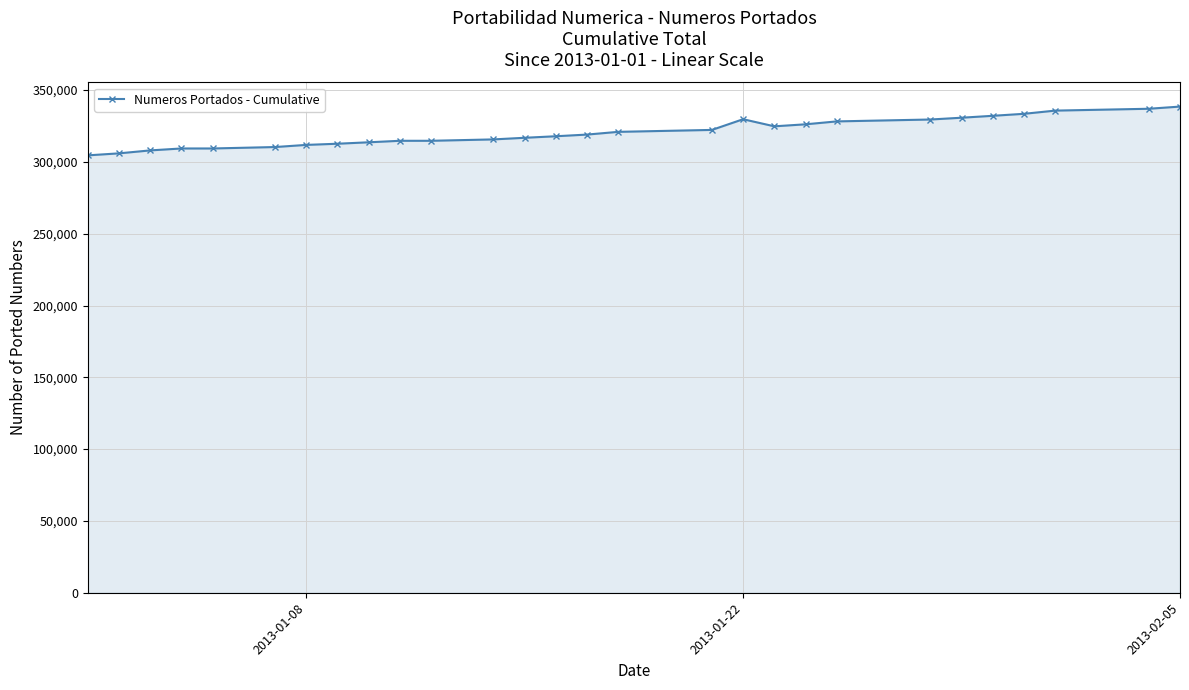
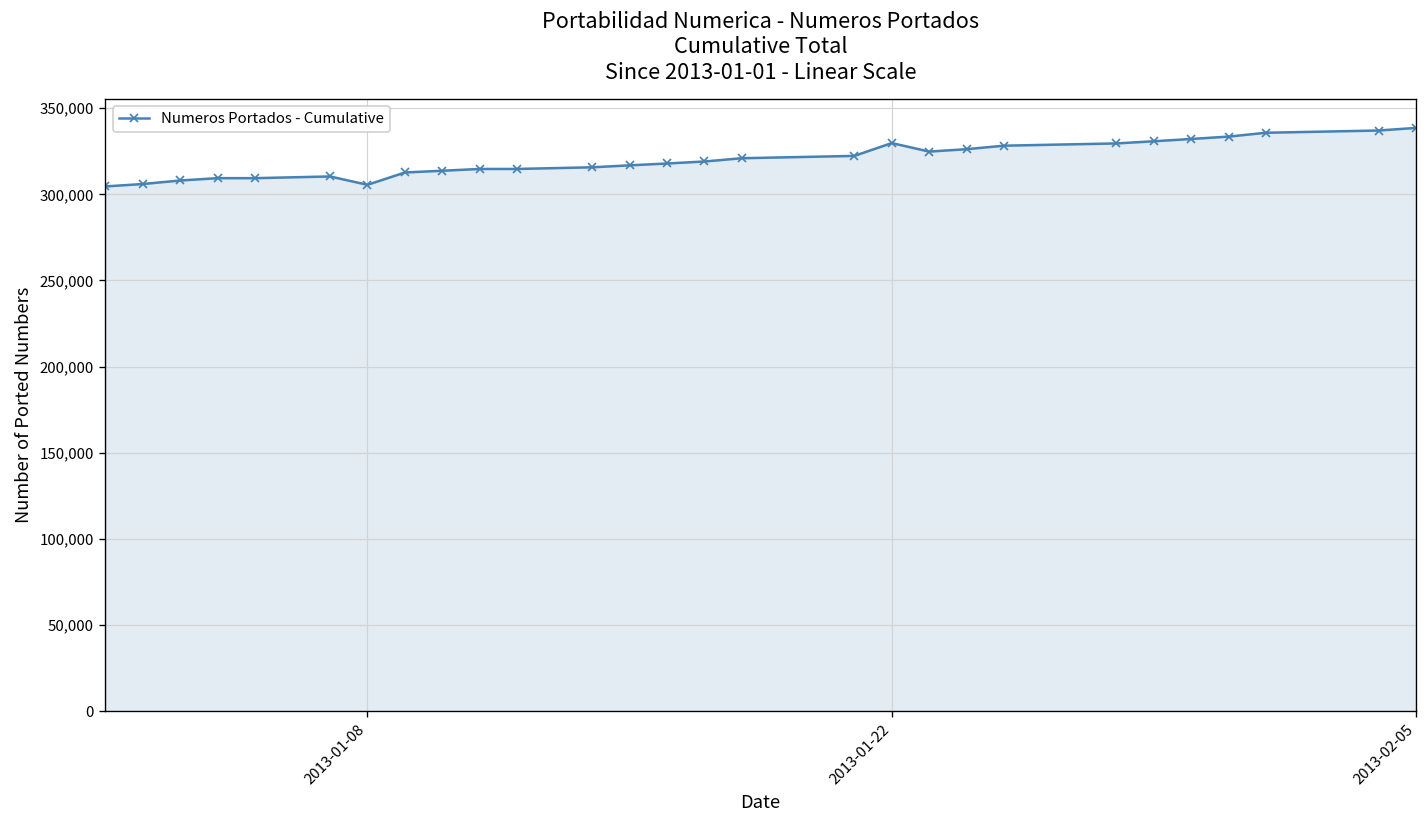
2013-01-08: 312,000 -> 306,000
